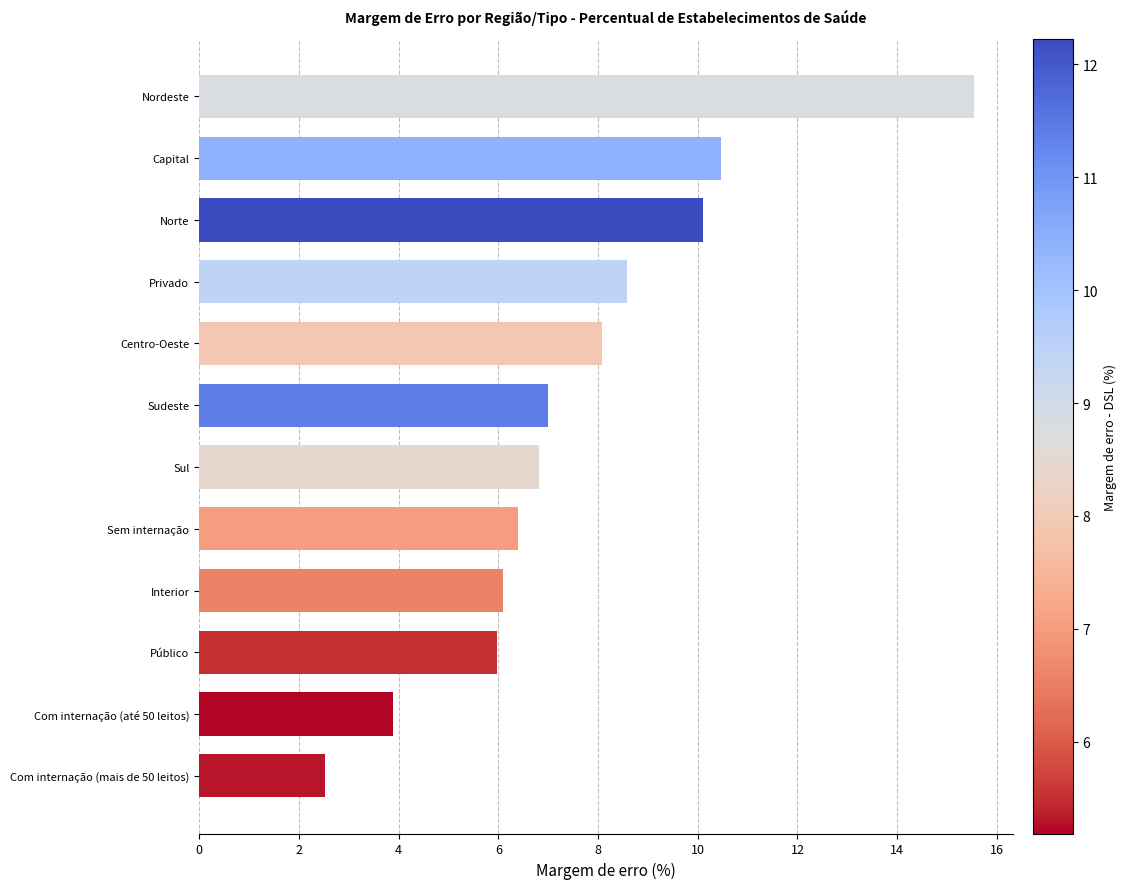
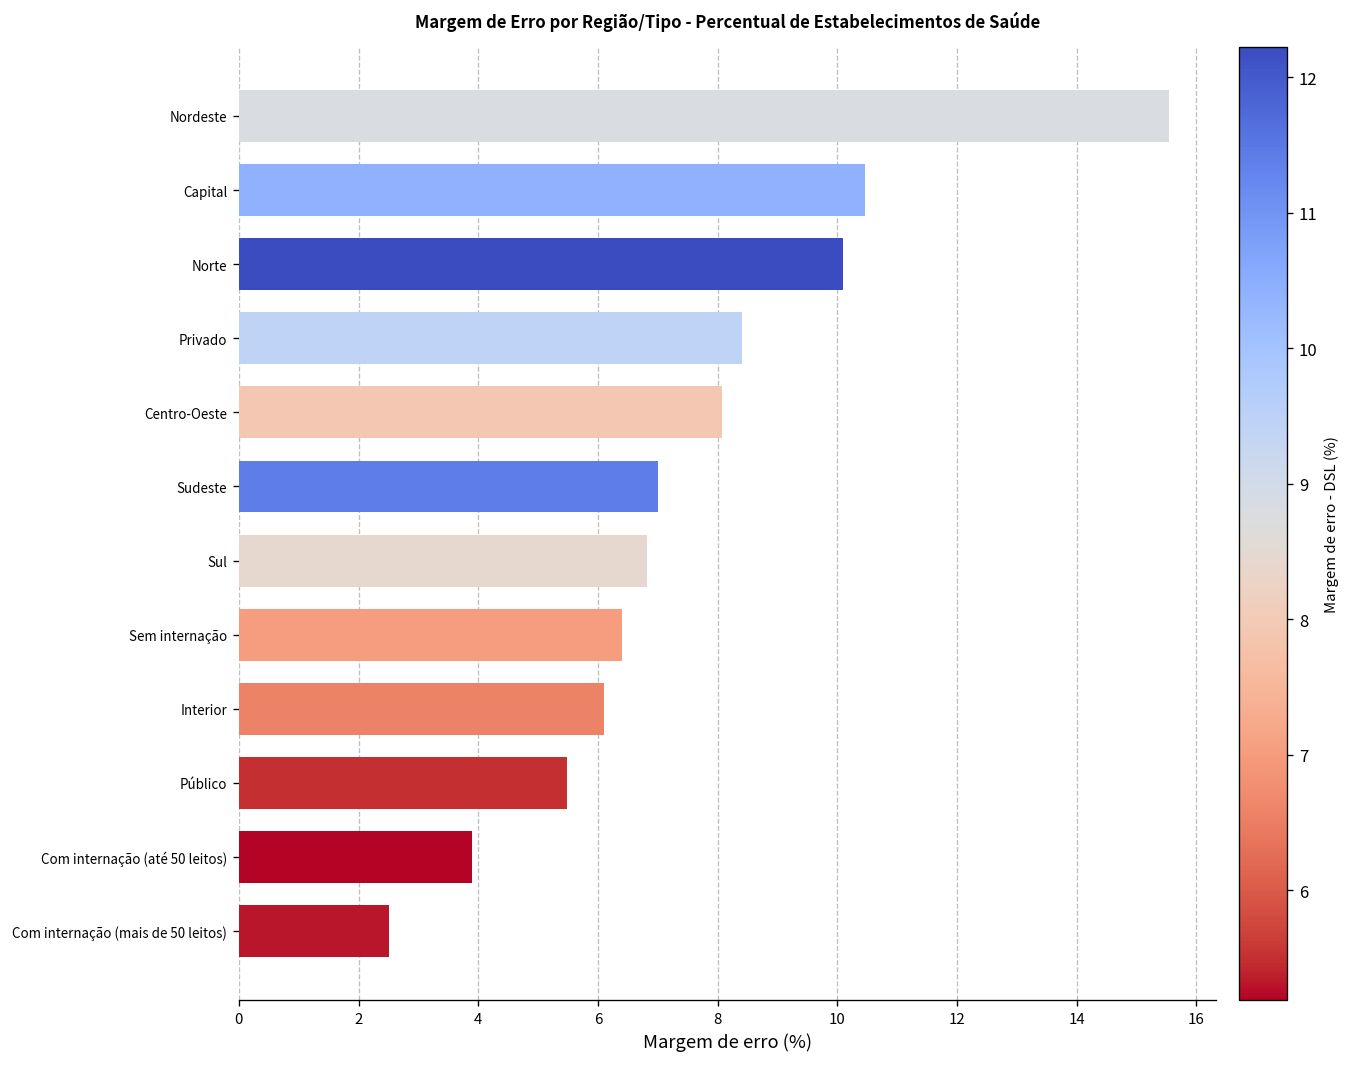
Privado: 8.6 -> 8.4
Público: 6.0 -> 5.5
